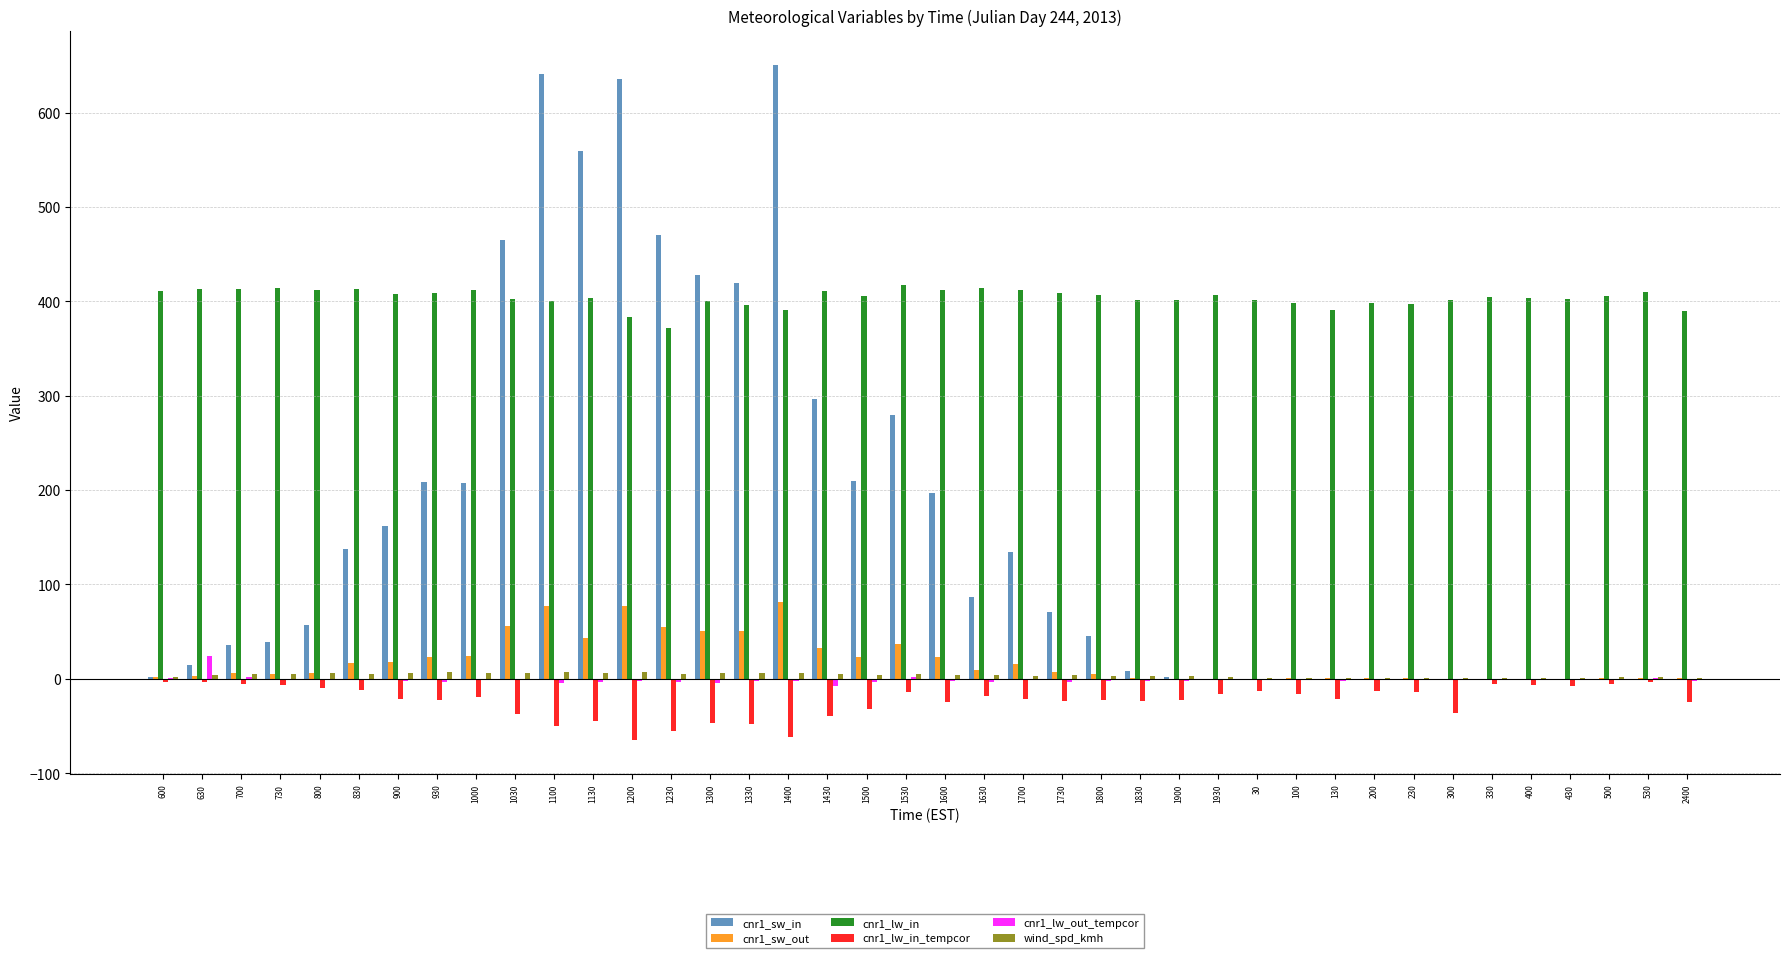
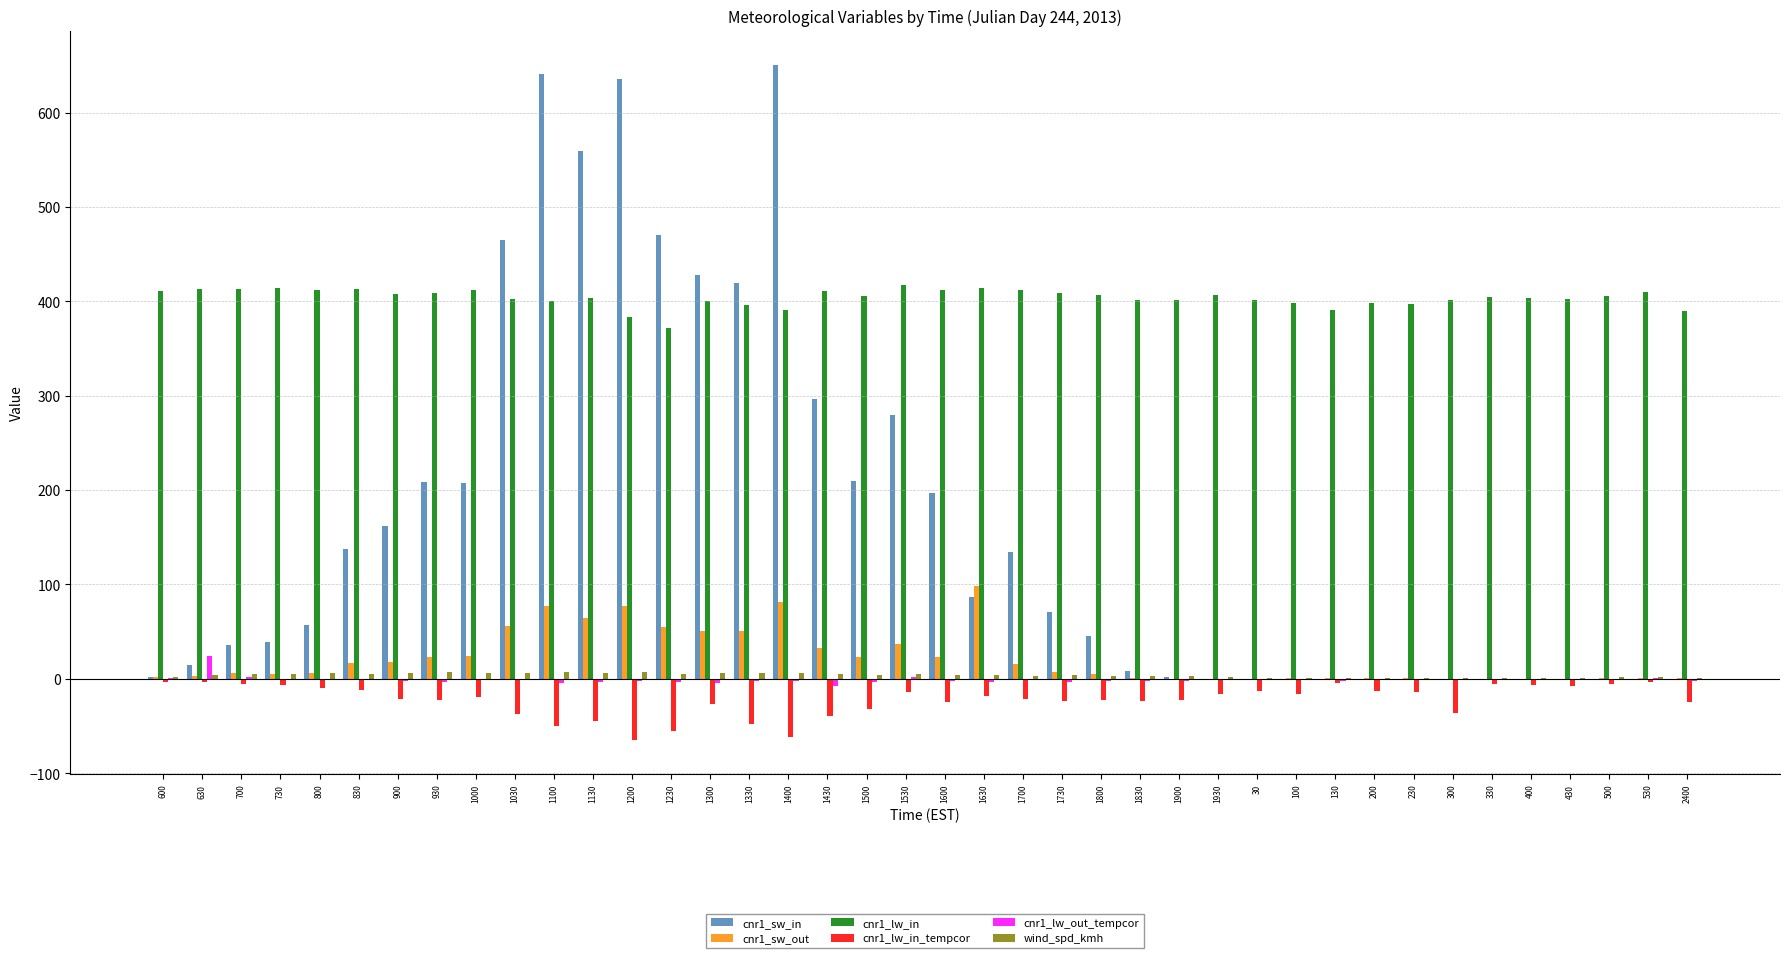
cnr1_sw_out, 1130: 40 -> 60
cnr1_lw_in_tempcor, 1300: -50 -> -30
cnr1_sw_out, 1630: 10 -> 100
cnr1_lw_in_tempcor, 130: -20 -> 0
